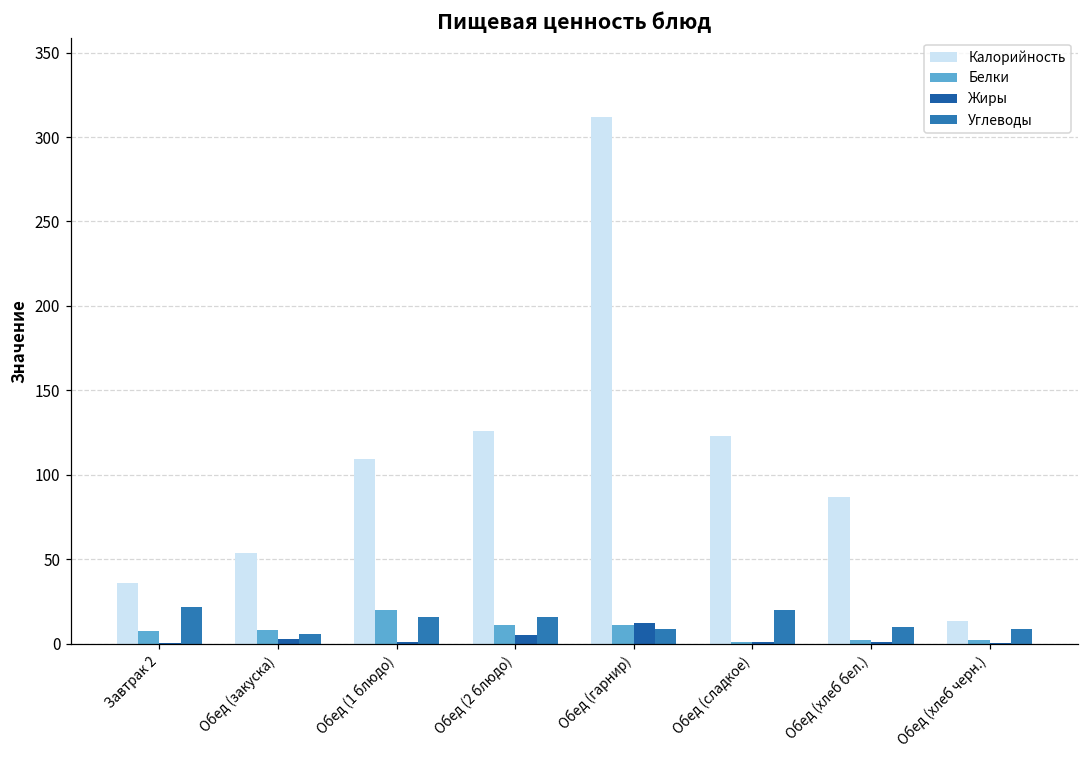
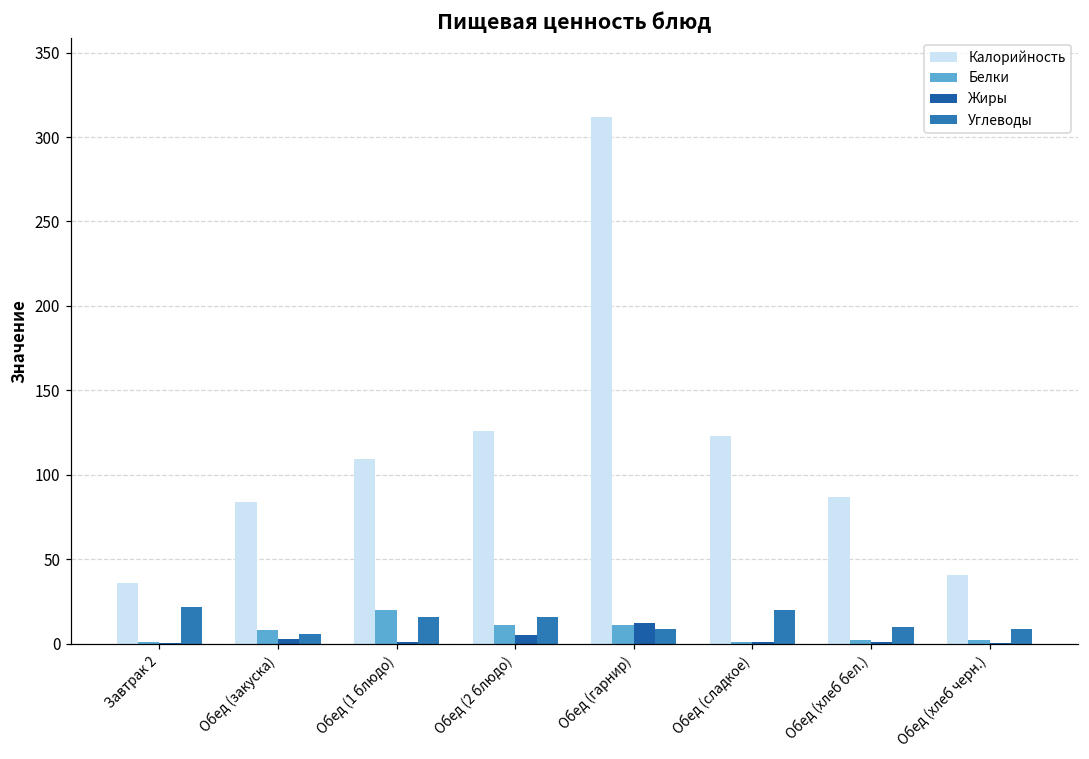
Белки, Завтрак 2: 8 -> 1
Калорийность, Обед (закуска): 54 -> 84
Калорийность, Обед (хлеб черн.): 14 -> 41
